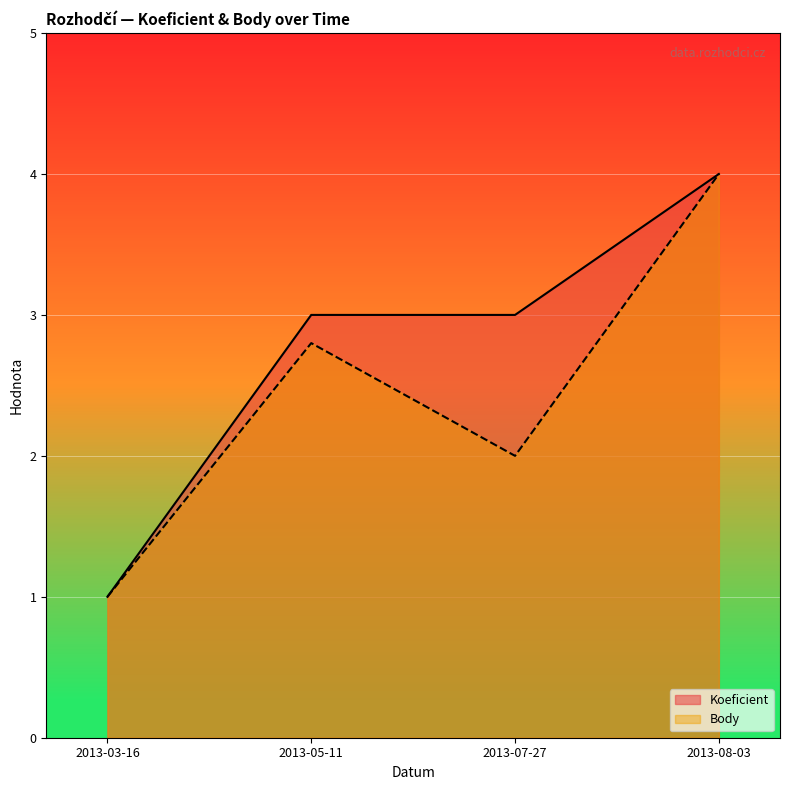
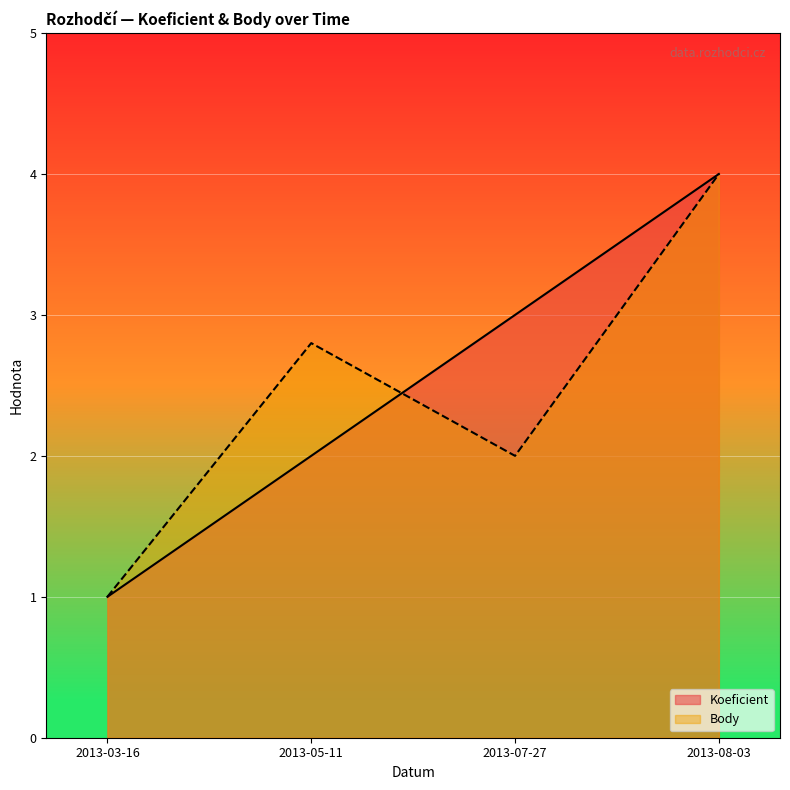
Koeficient, 2013-05-11: 3 -> 2
